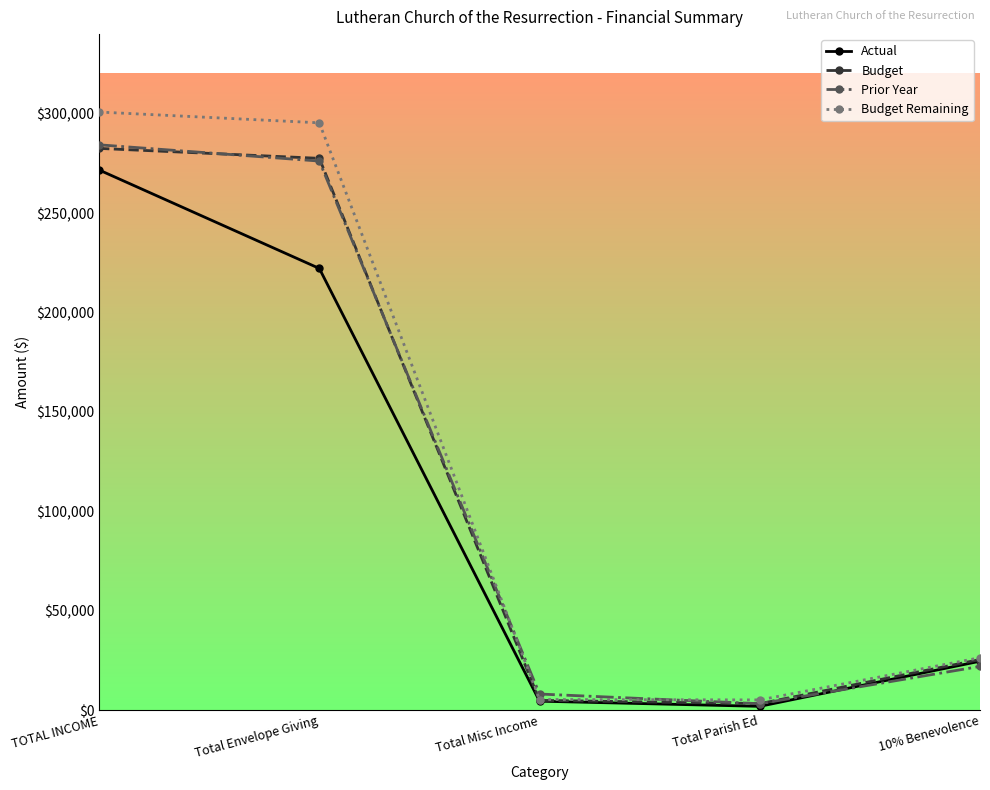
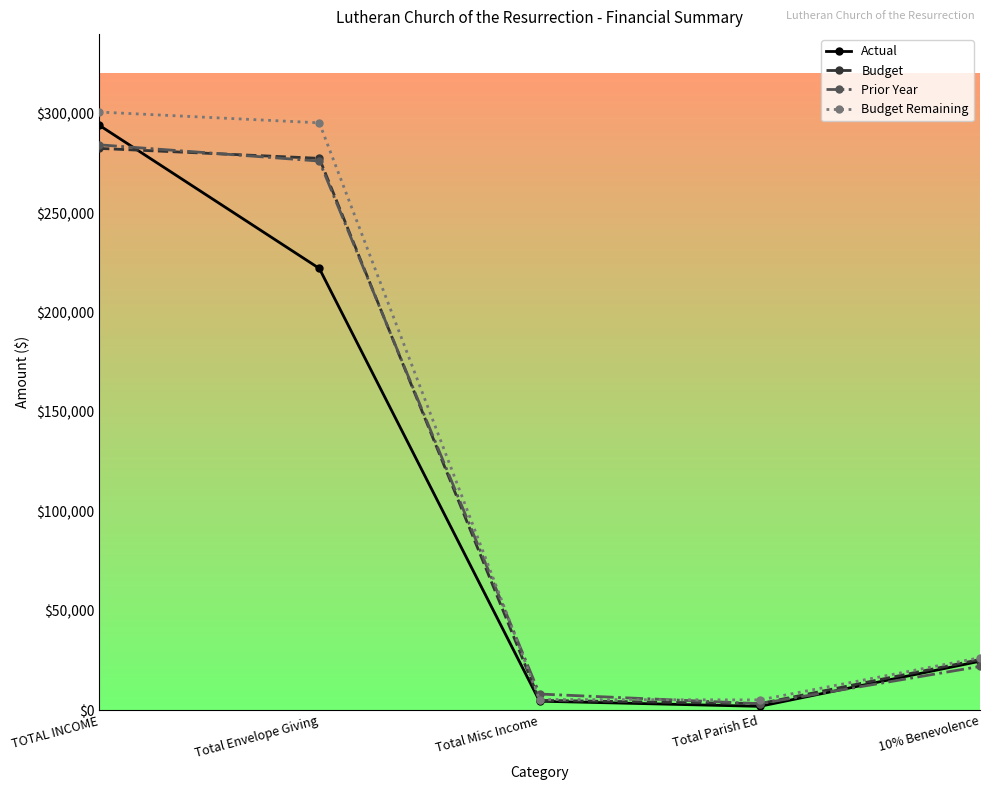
Actual, TOTAL INCOME: $272,000 -> $294,000
